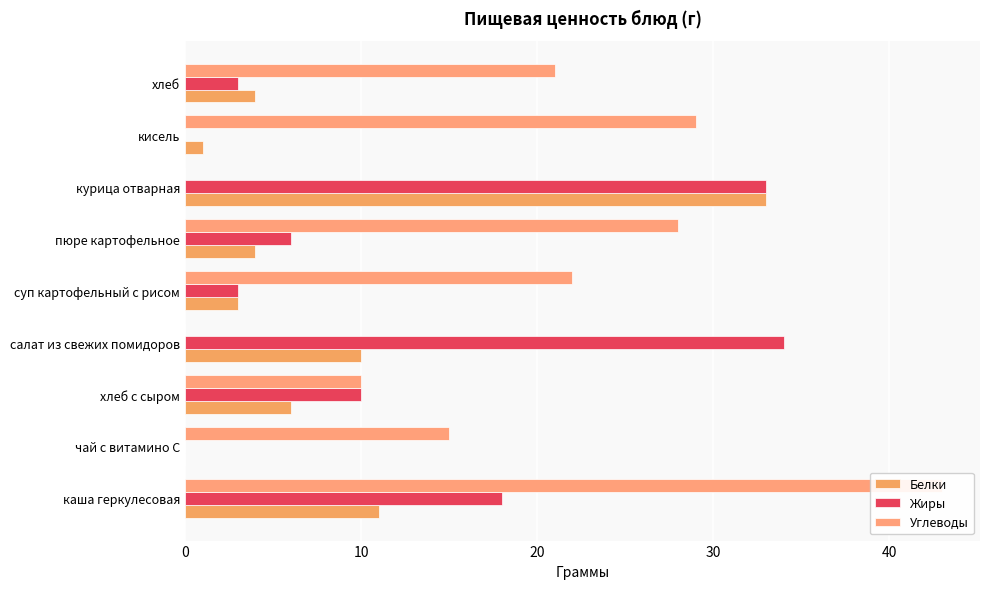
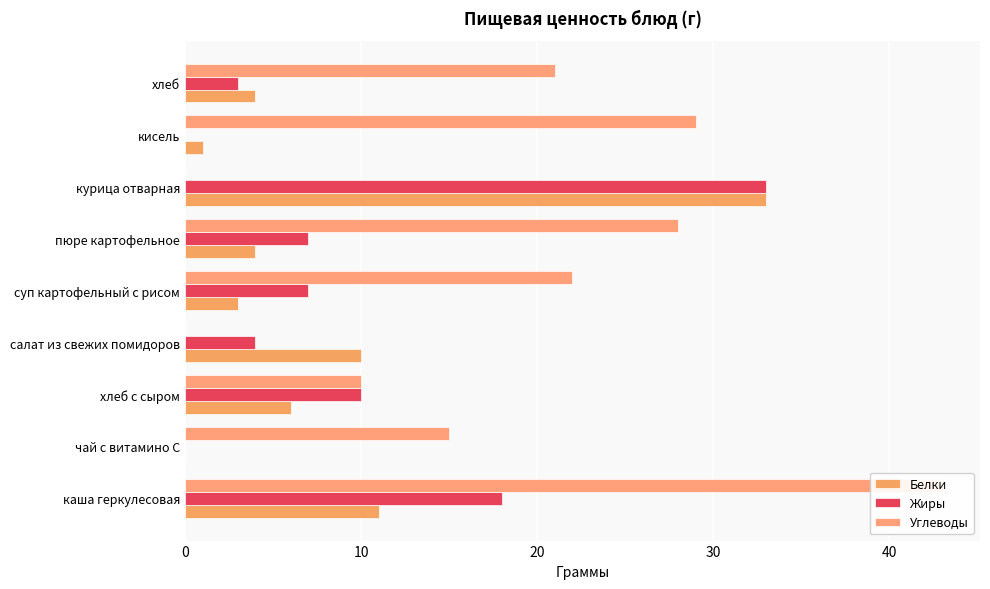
Жиры, пюре картофельное: 6 -> 7
Жиры, суп картофельный с рисом: 3 -> 7
Жиры, салат из свежих помидоров: 34 -> 4
